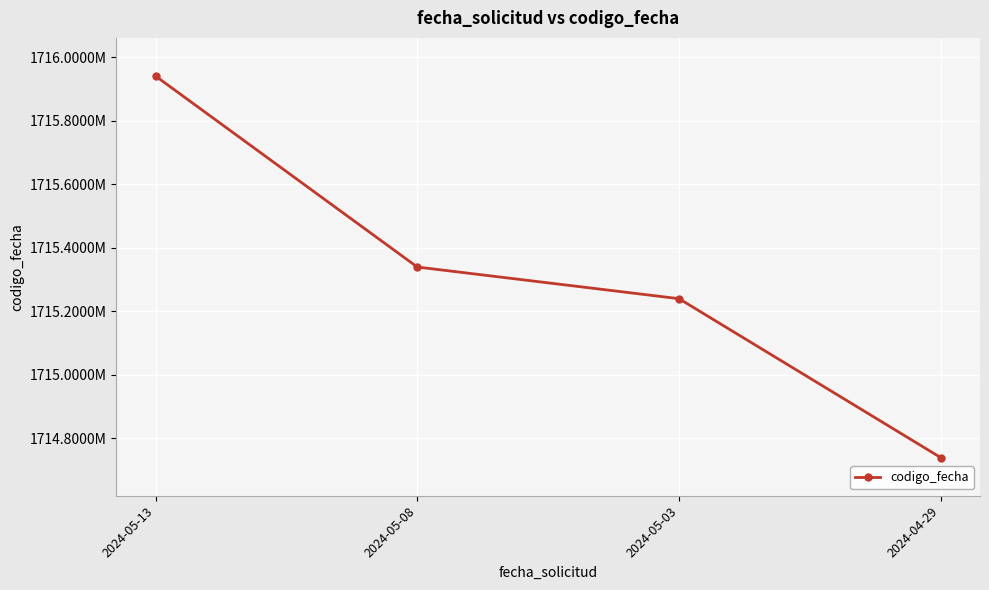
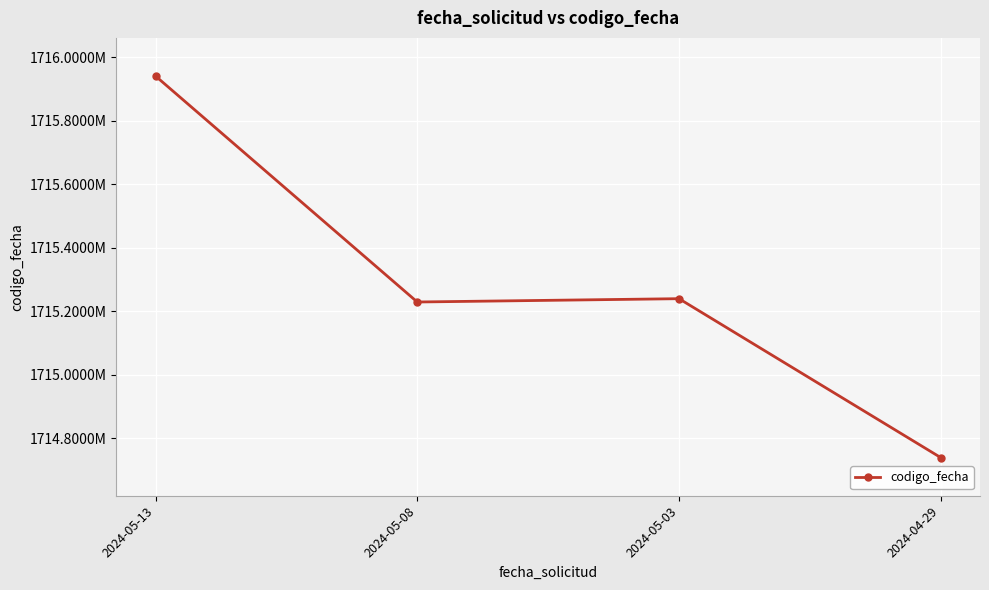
2024-05-08: 1715340000 -> 1715230000
